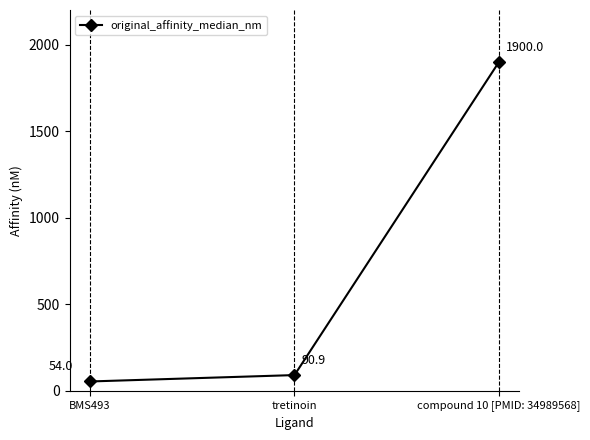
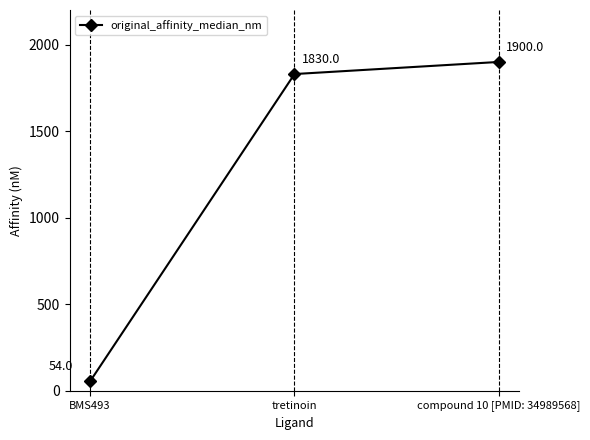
tretinoin: 90.9 -> 1830.0
